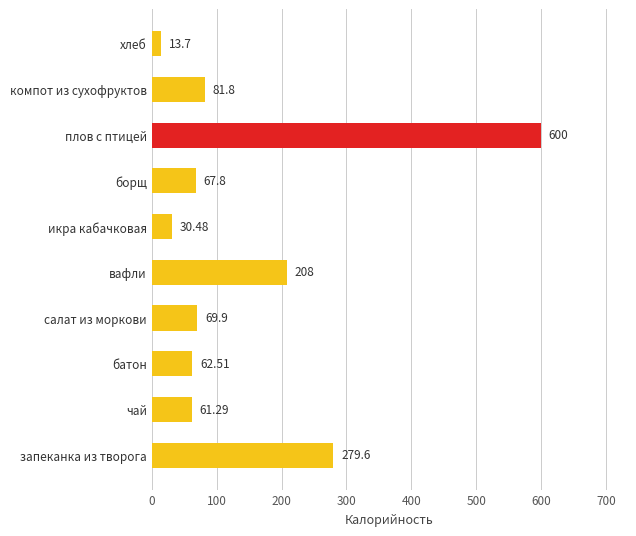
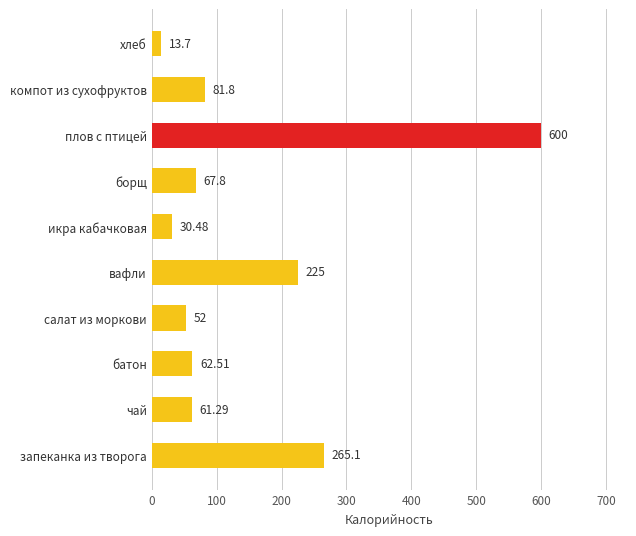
вафли: 208 -> 225
салат из моркови: 69.9 -> 52
запеканка из творога: 279.6 -> 265.1
